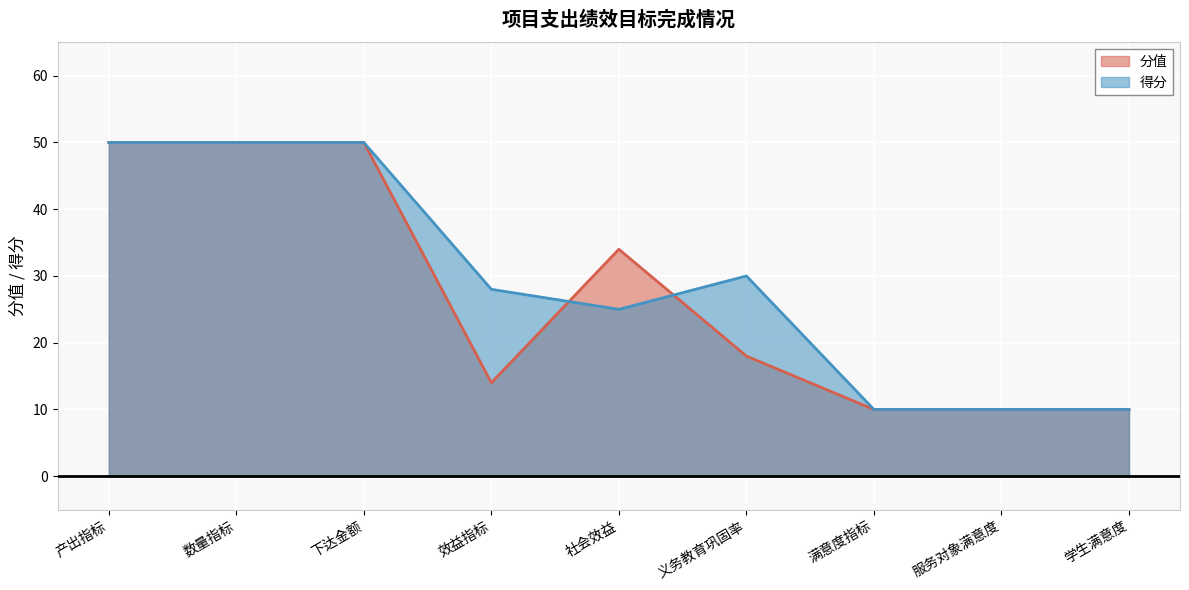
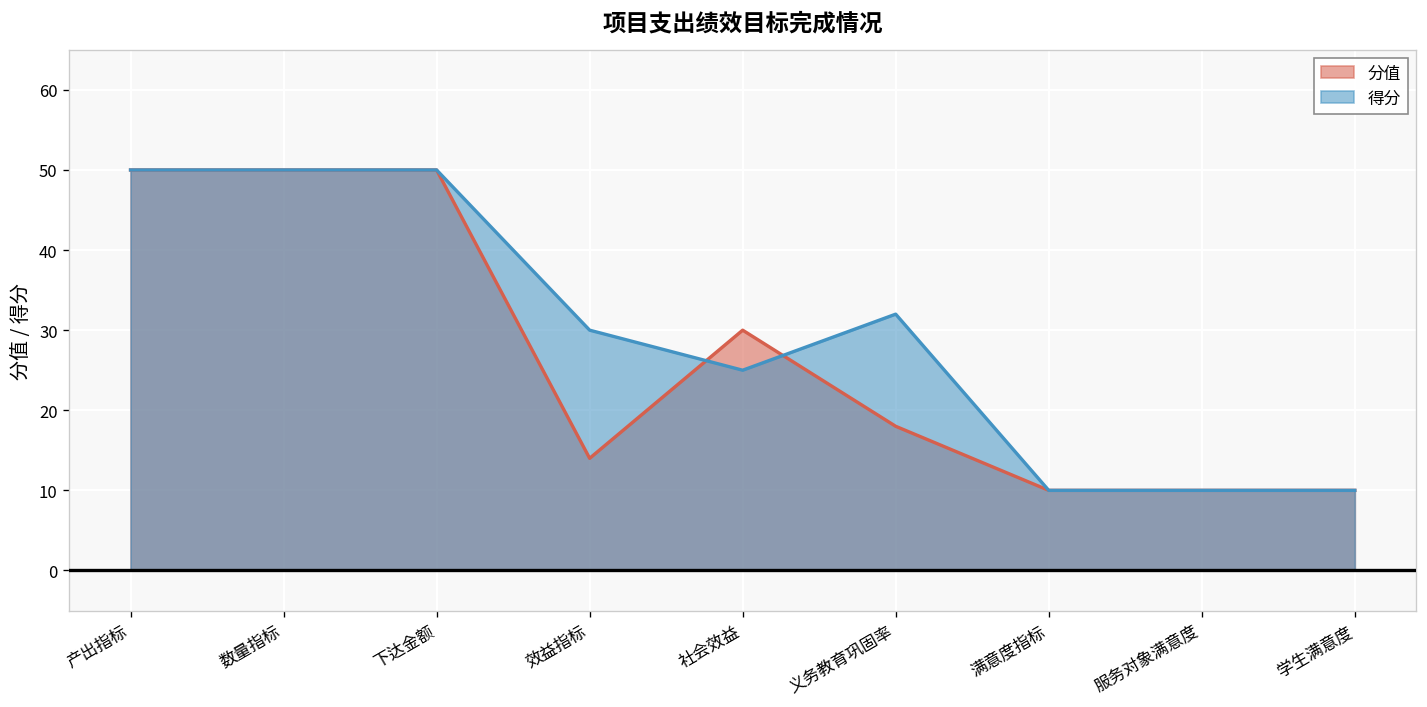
得分, 效益指标: 28 -> 30
分值, 社会效益: 34 -> 30
得分, 义务教育巩固率: 30 -> 32
